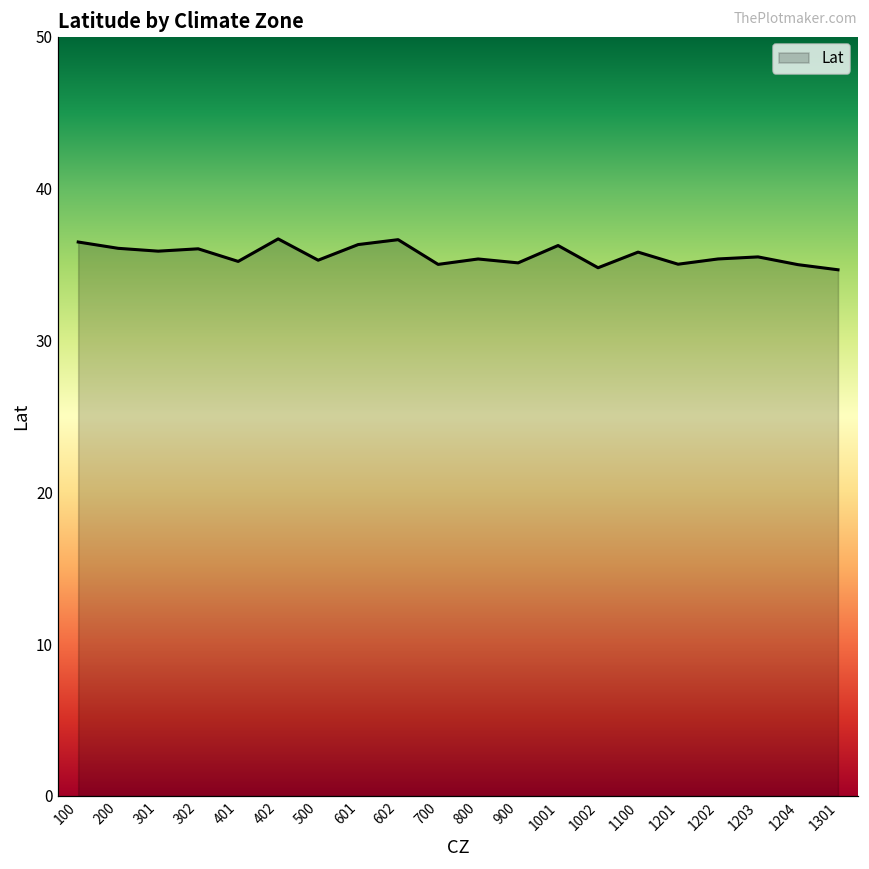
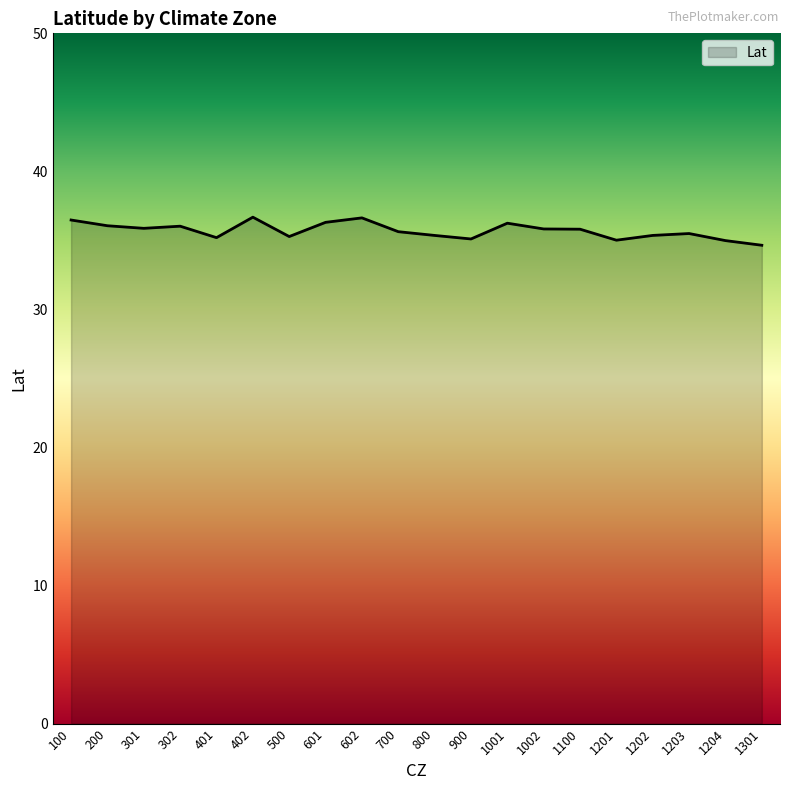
700: 35.0 -> 35.6
1002: 34.8 -> 35.8
